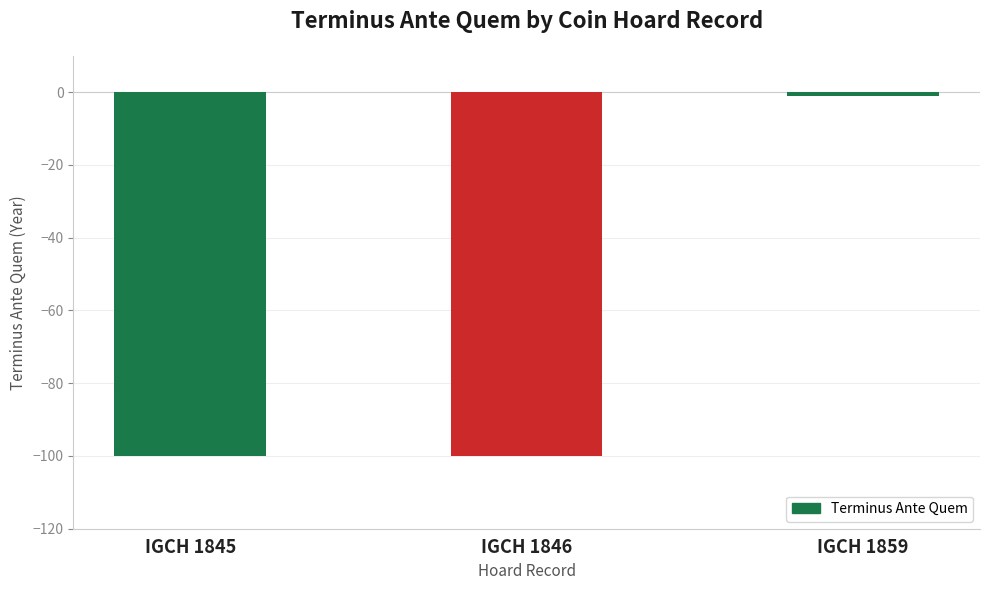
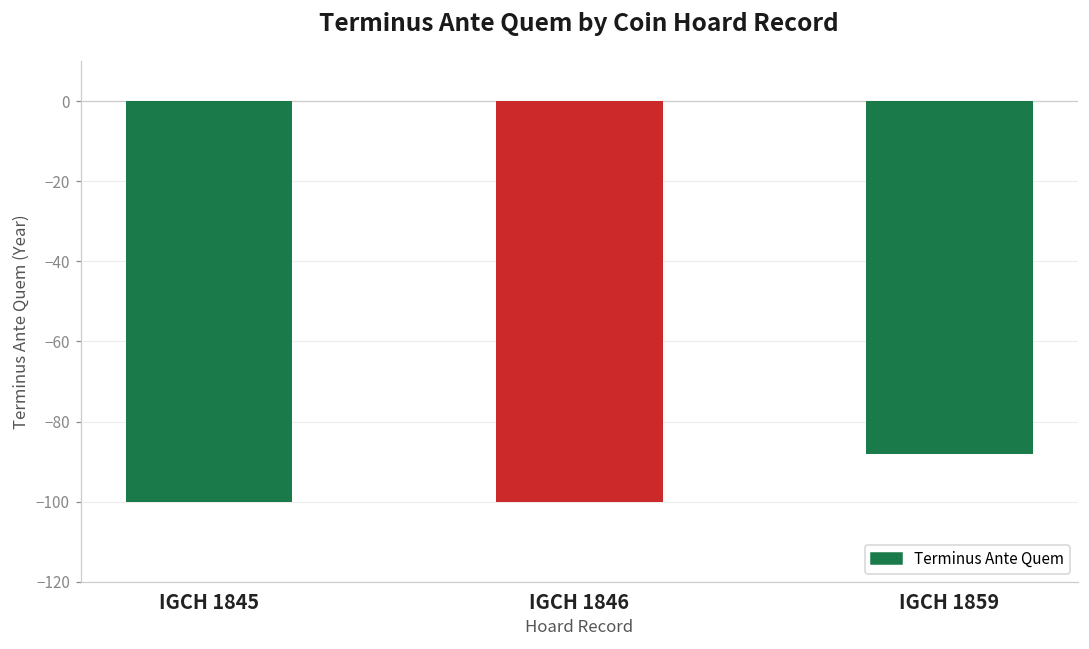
IGCH 1859: -1 -> -88
